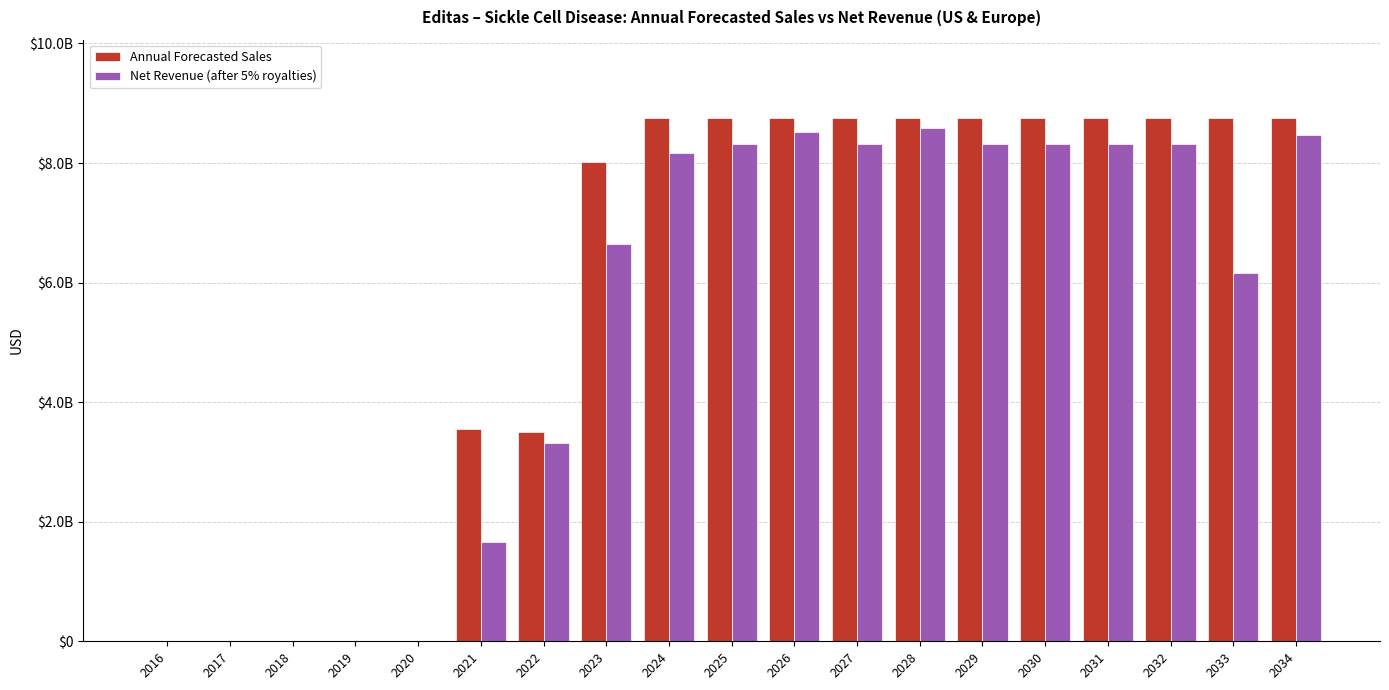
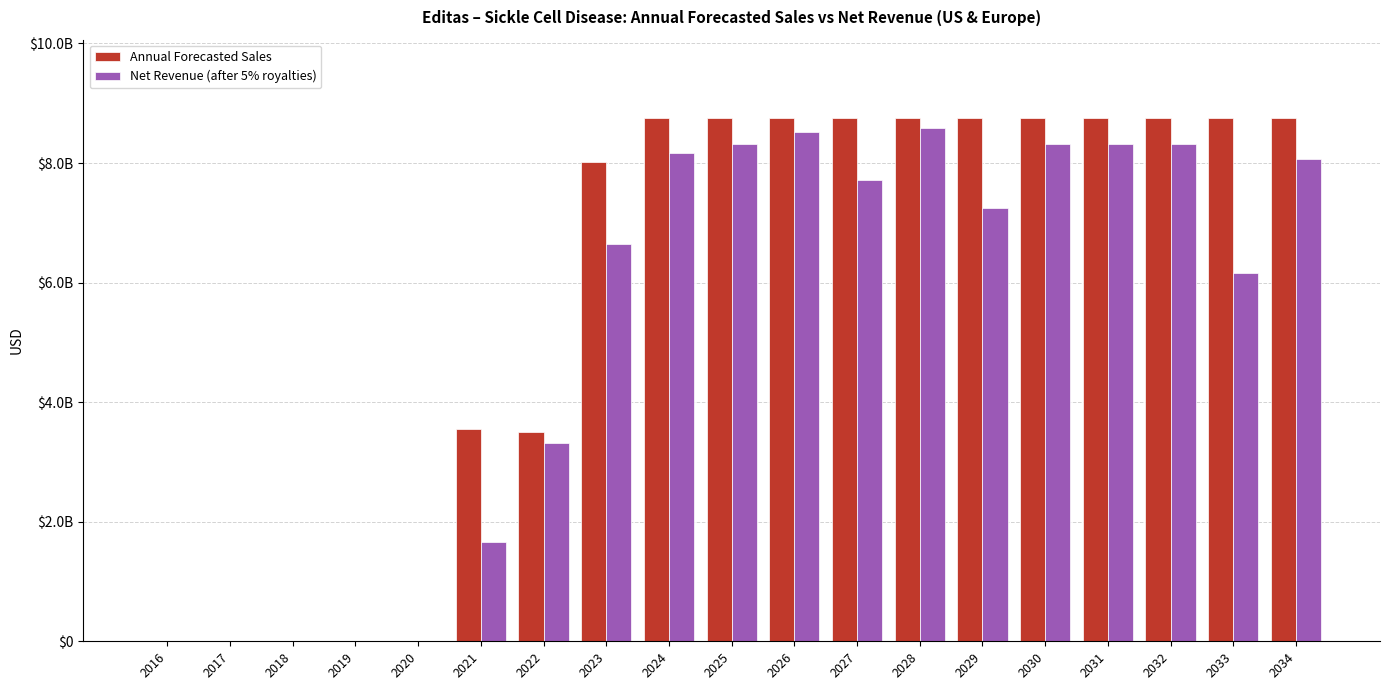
Net Revenue (after 5% royalties), 2027: $8300000000 -> $7700000000
Net Revenue (after 5% royalties), 2029: $8300000000 -> $7200000000
Net Revenue (after 5% royalties), 2034: $8500000000 -> $8100000000
